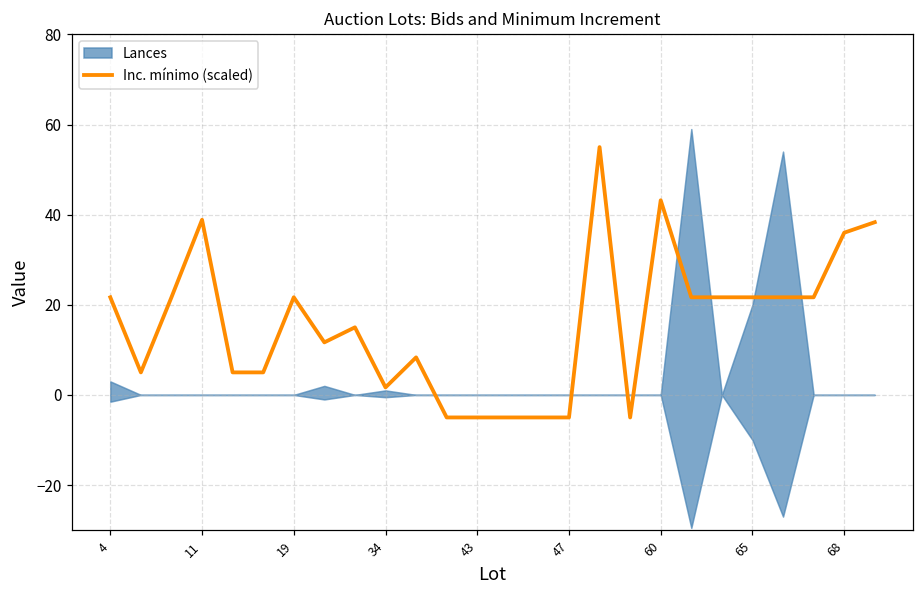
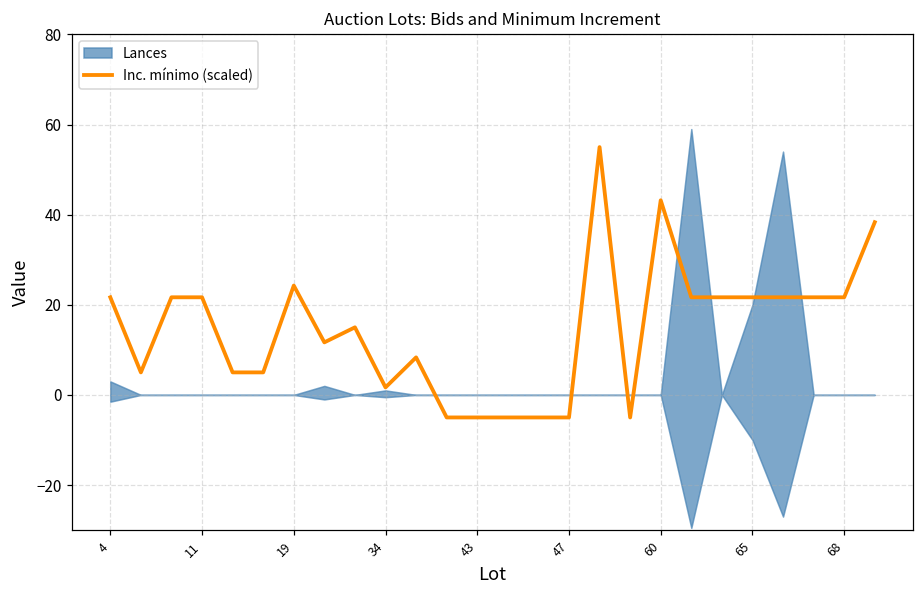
Inc. mínimo (scaled), 11: 39 -> 22
Inc. mínimo (scaled), 19: 22 -> 24
Inc. mínimo (scaled), 68: 36 -> 22
